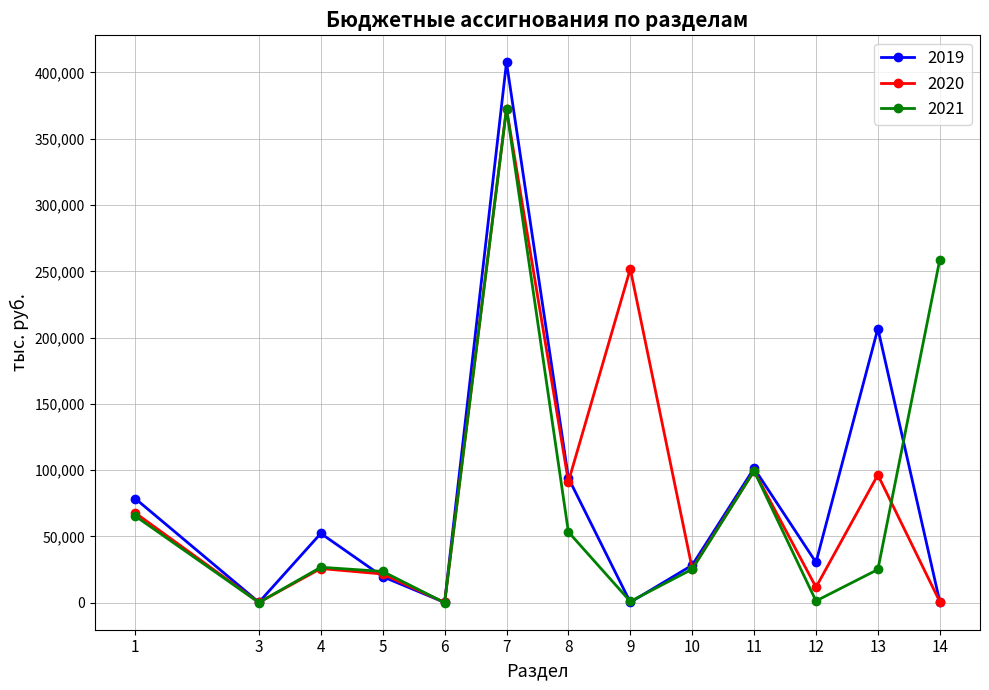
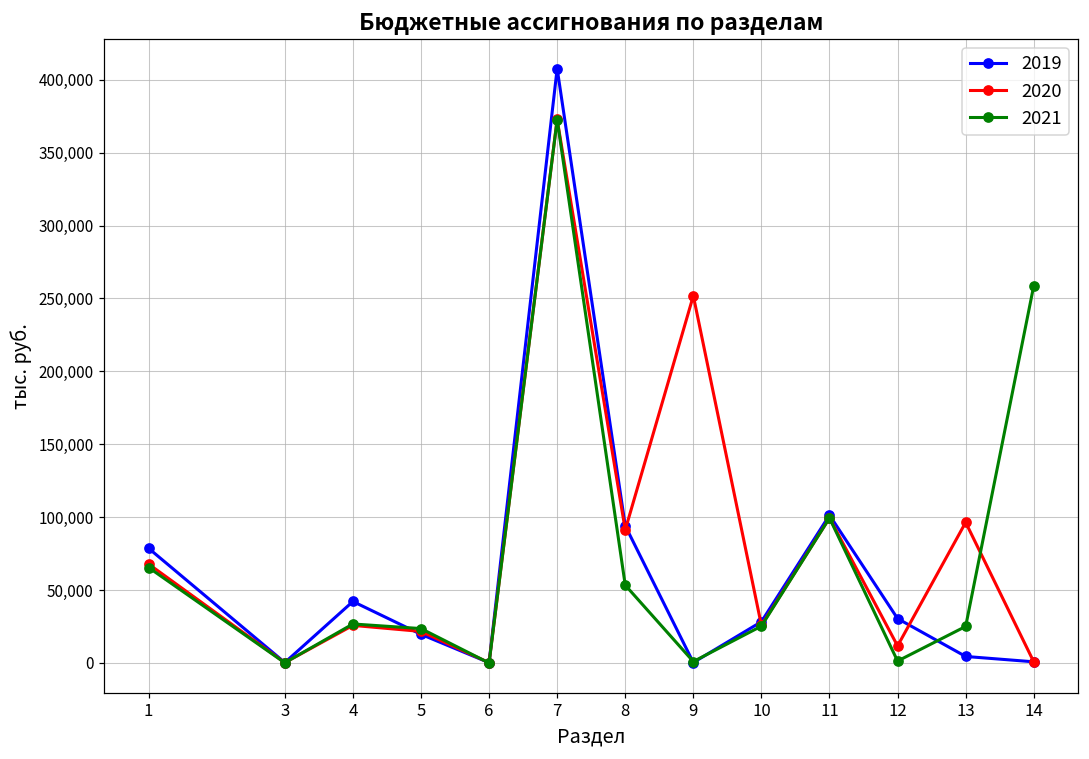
2019, 4: 52,000 -> 42,000
2019, 13: 207,000 -> 4,000
